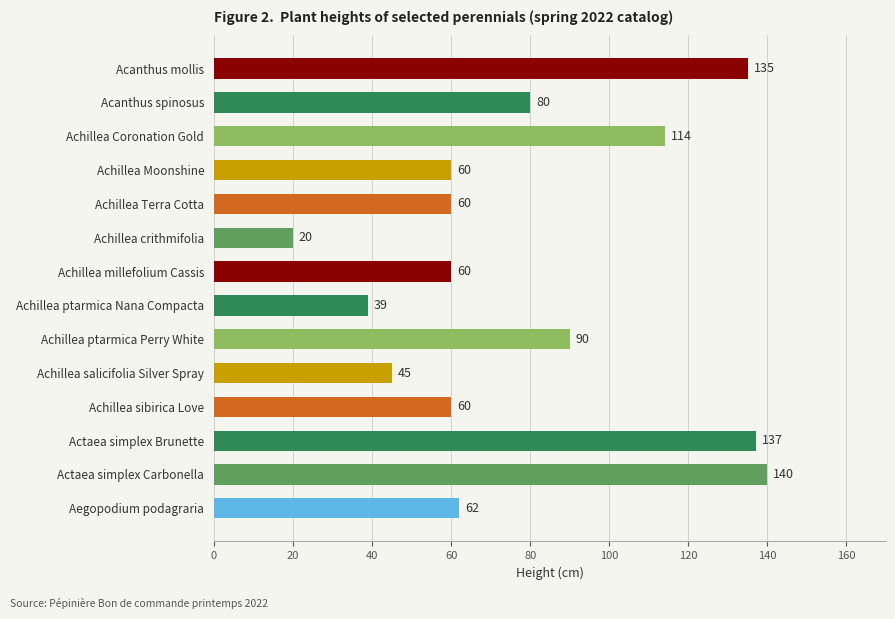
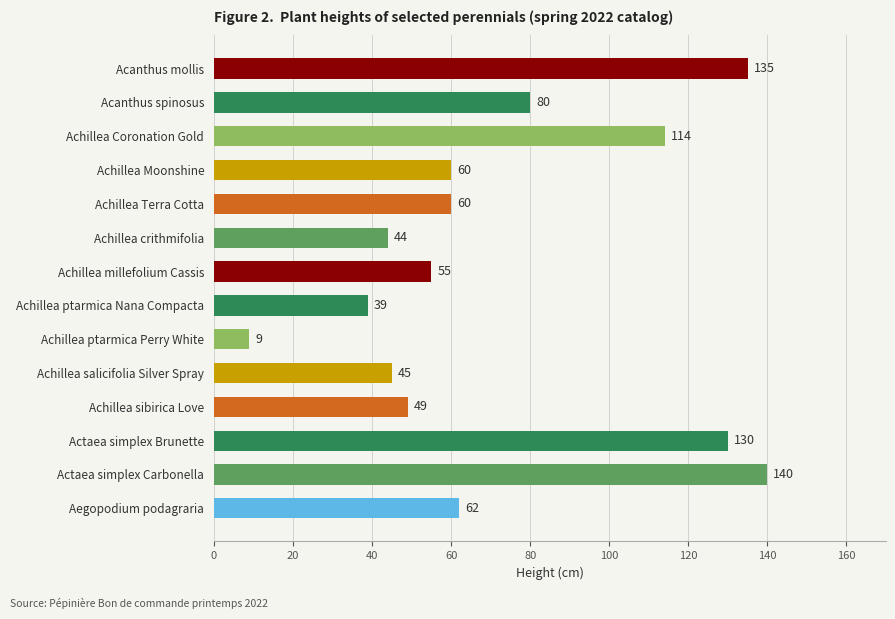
Achillea crithmifolia: 20 -> 44
Achillea millefolium Cassis: 60 -> 55
Achillea ptarmica Perry White: 90 -> 9
Achillea sibirica Love: 60 -> 49
Actaea simplex Brunette: 137 -> 130
